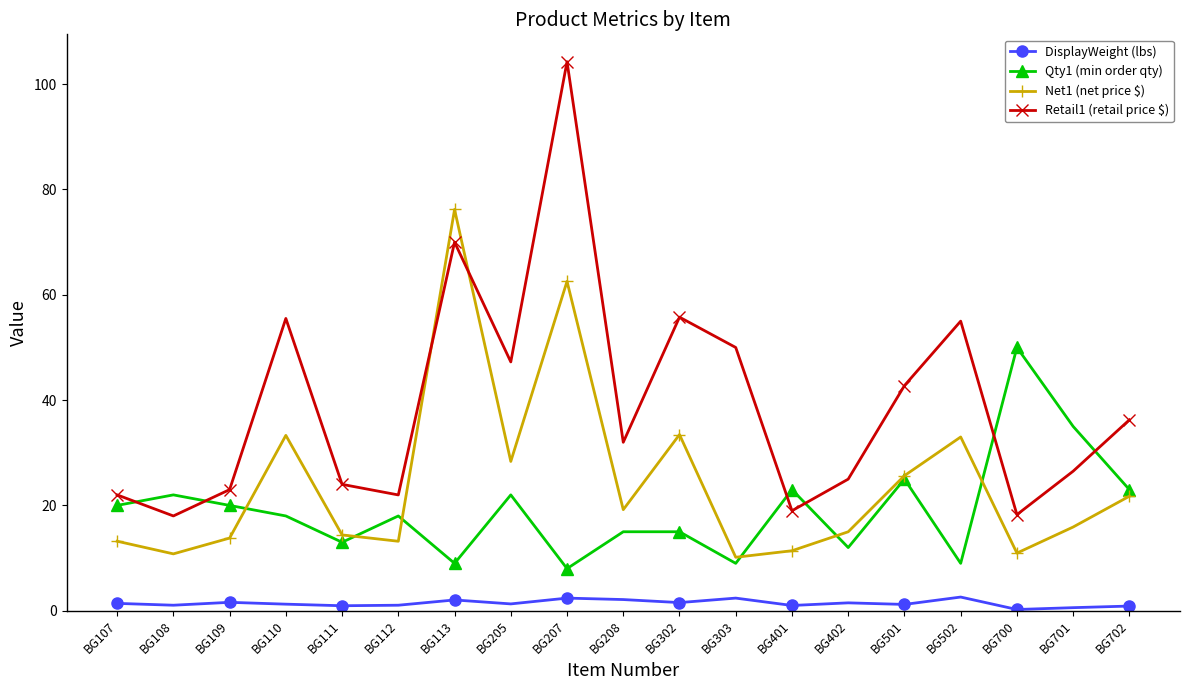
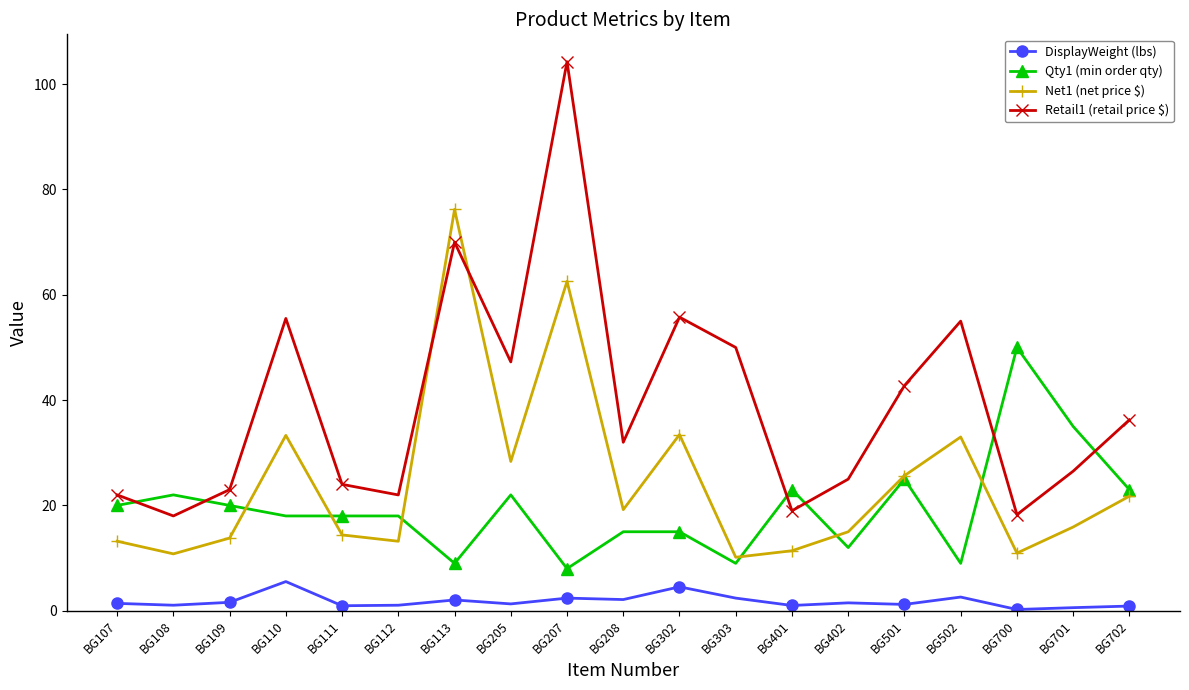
DisplayWeight (lbs), BG110: 1 -> 6
Qty1 (min order qty), BG111: 13 -> 18
DisplayWeight (lbs), BG302: 2 -> 5
